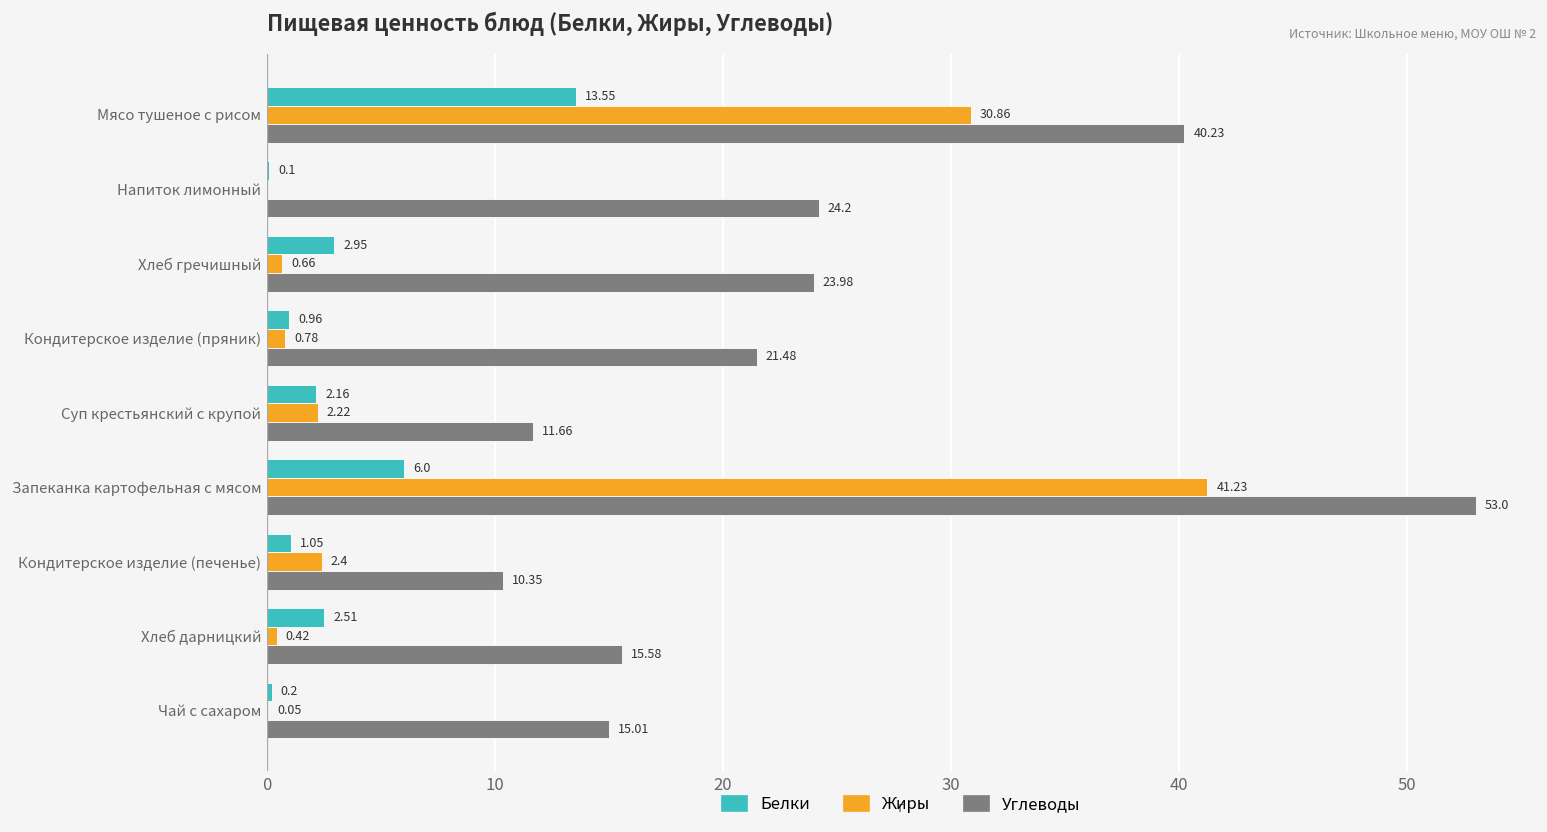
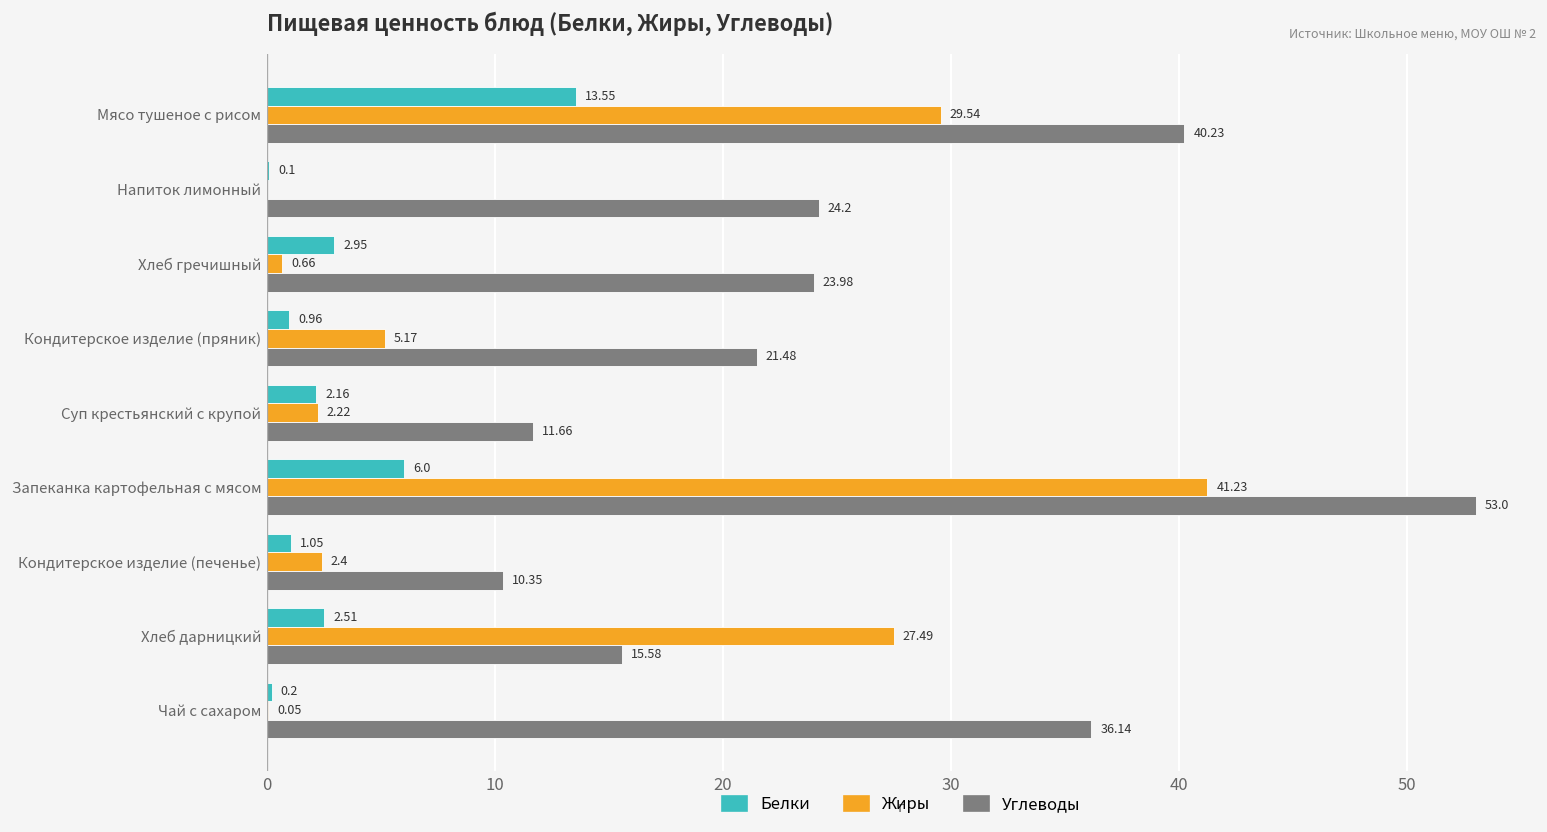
Жиры, Мясо тушеное с рисом: 30.86 -> 29.54
Жиры, Кондитерское изделие (пряник): 0.78 -> 5.17
Жиры, Хлеб дарницкий: 0.42 -> 27.49
Углеводы, Чай с сахаром: 15.01 -> 36.14
